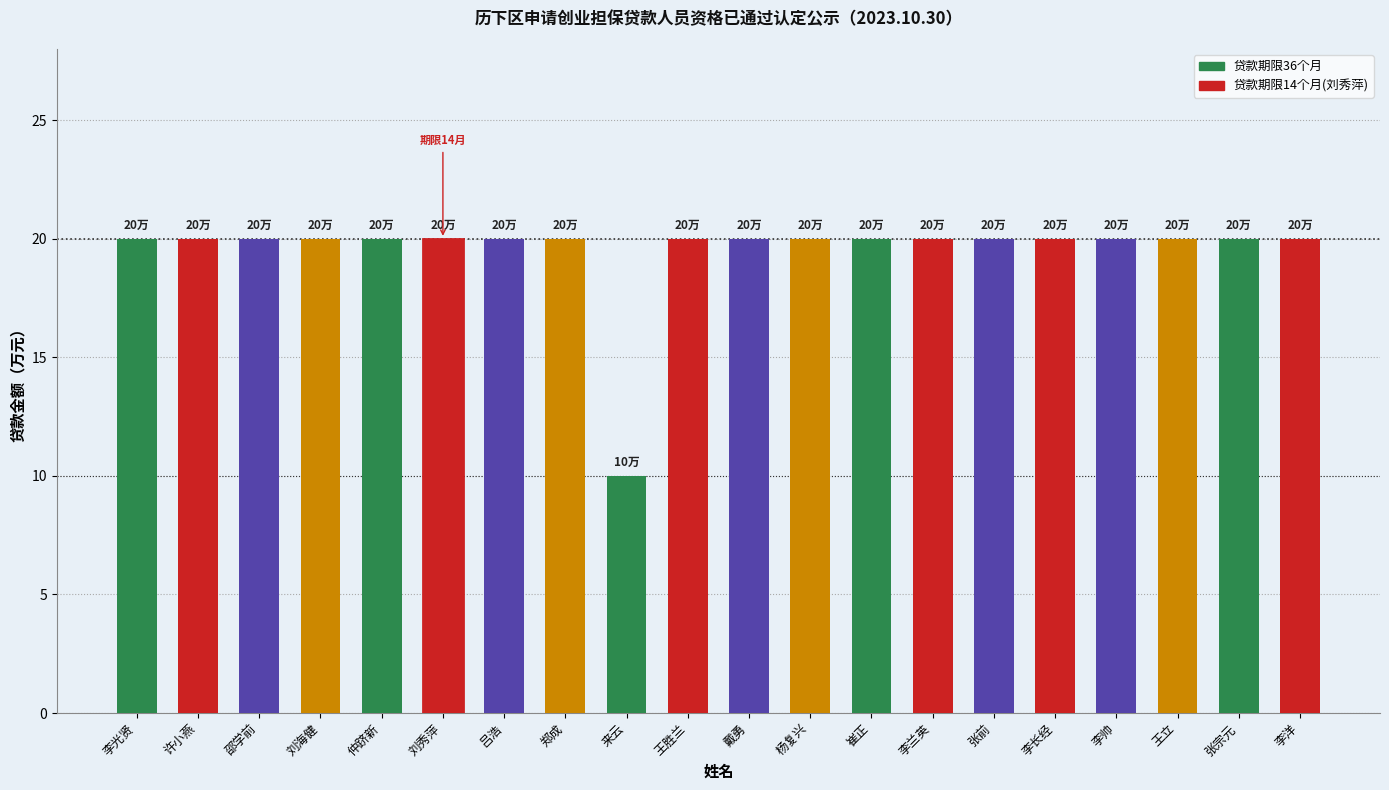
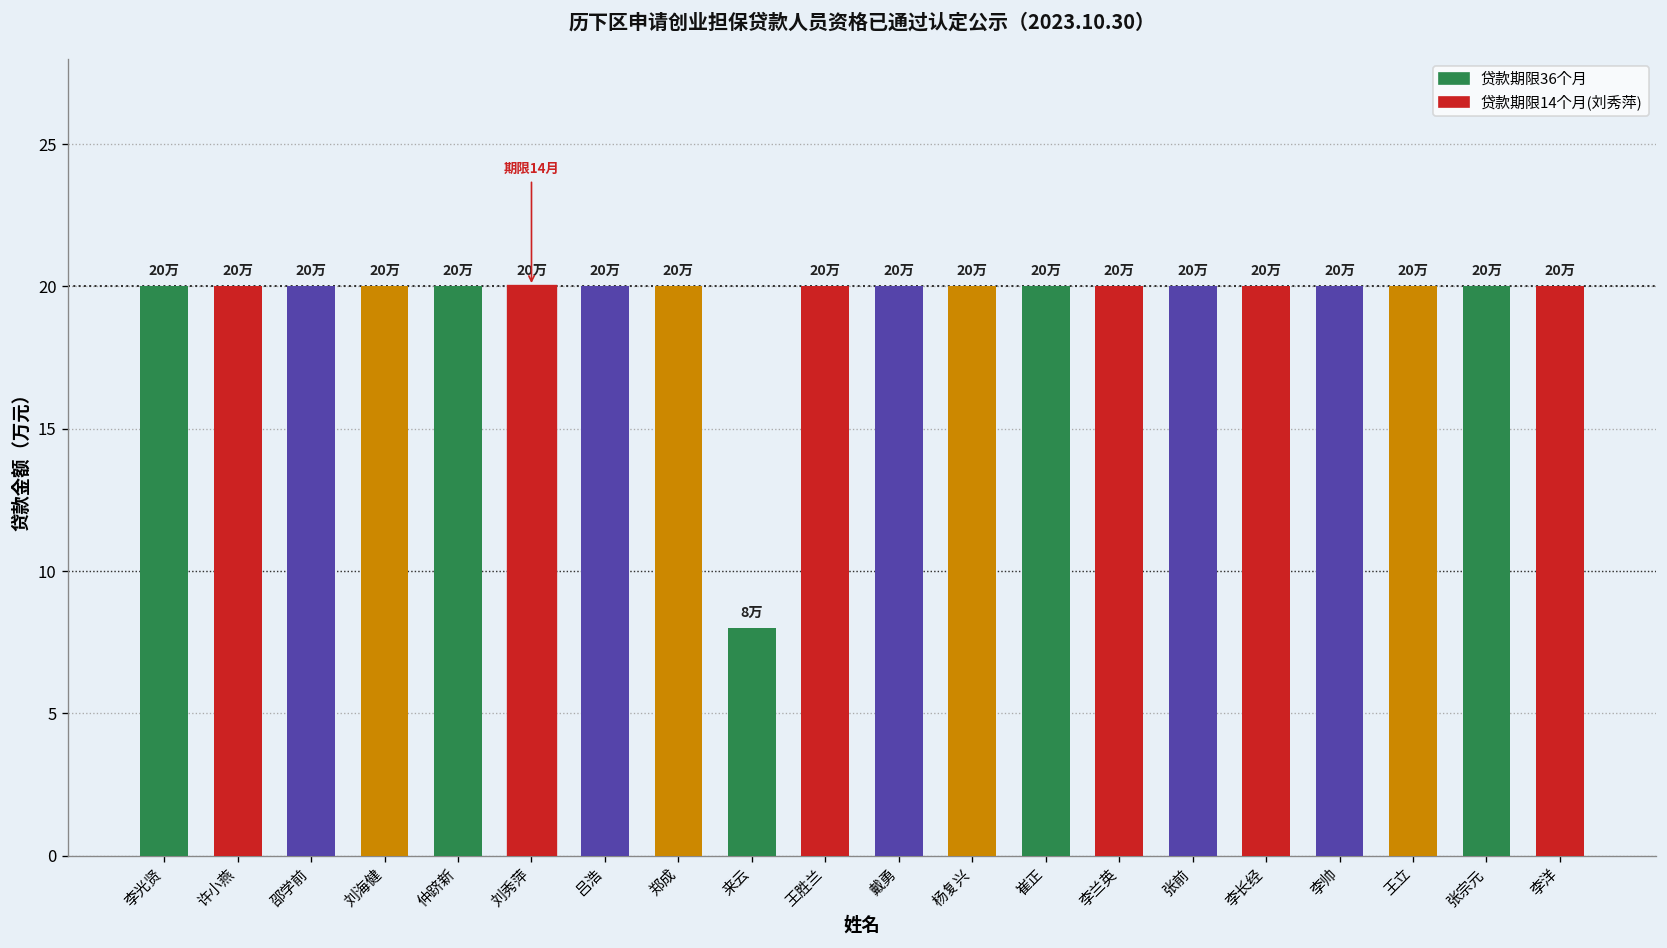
来云: 10万 -> 8万
